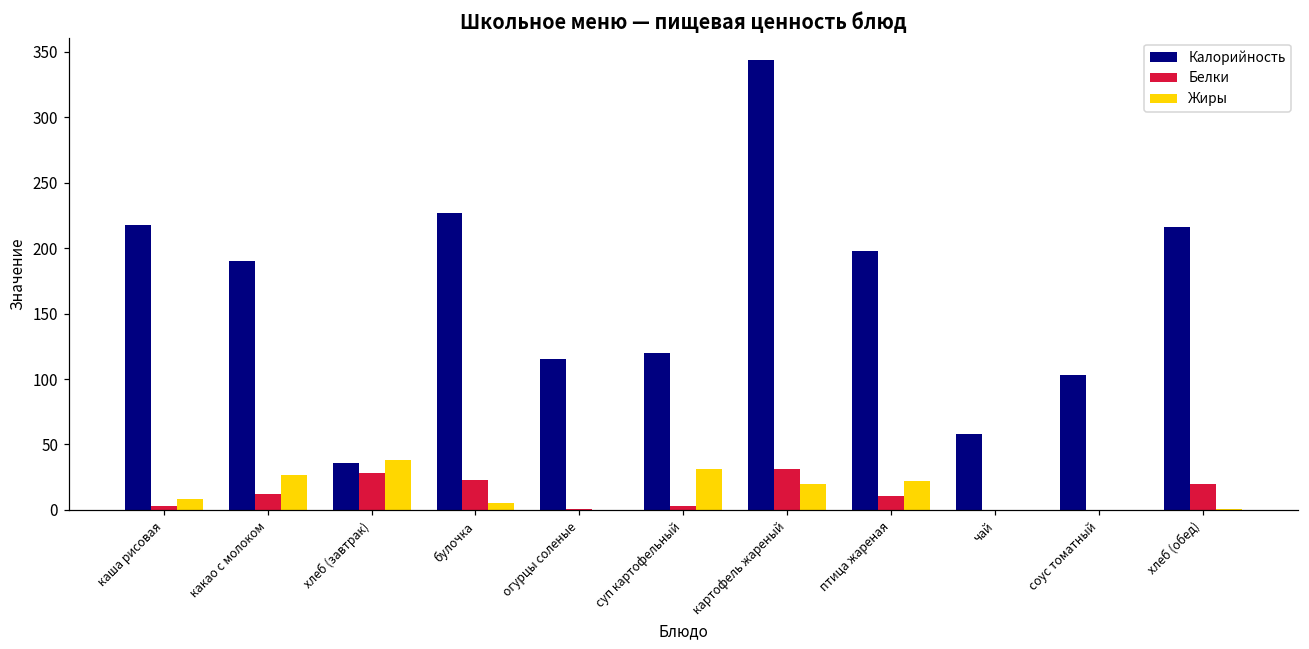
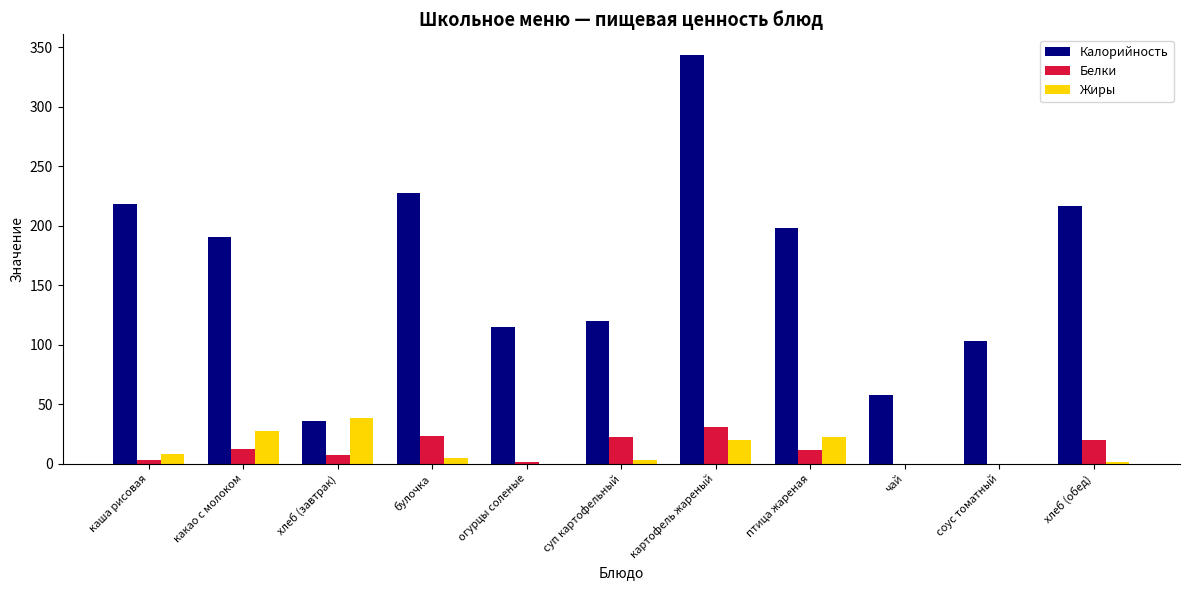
Белки, хлеб (завтрак): 28 -> 7
Белки, суп картофельный: 3 -> 22
Жиры, суп картофельный: 31 -> 3
